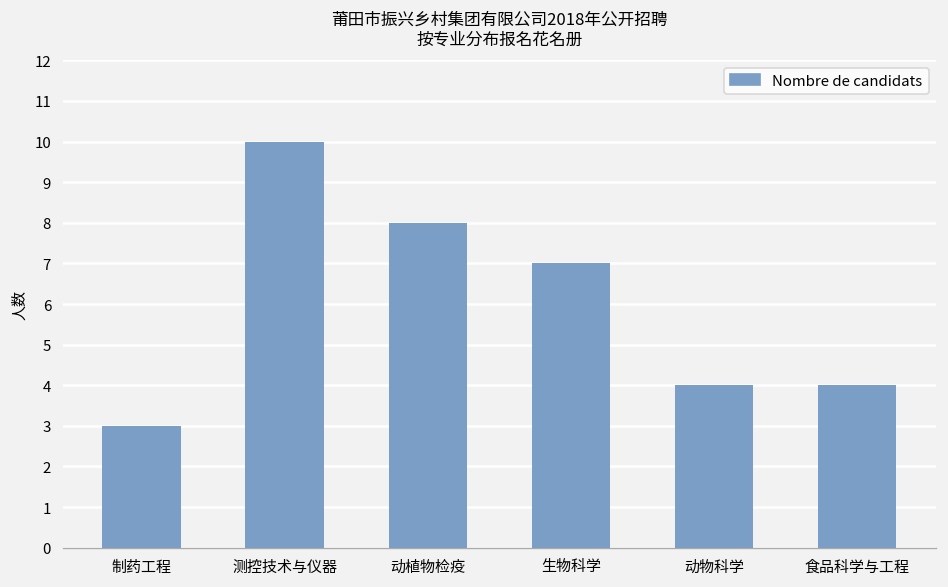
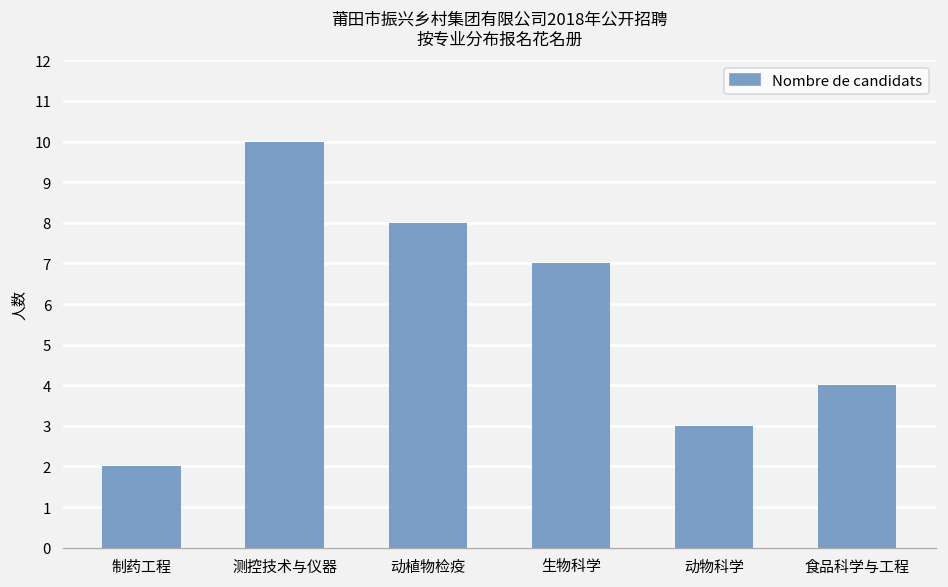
制药工程: 3 -> 2
动物科学: 4 -> 3
